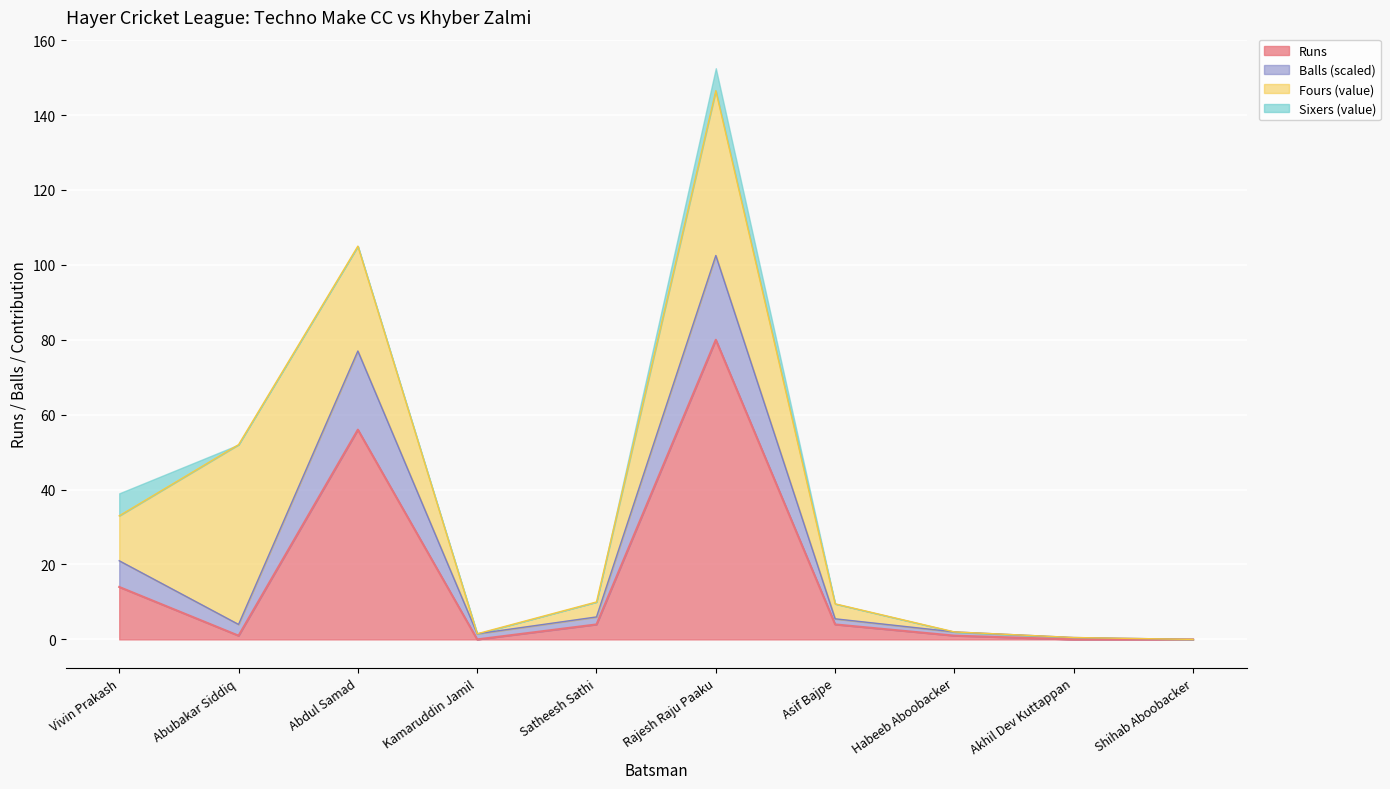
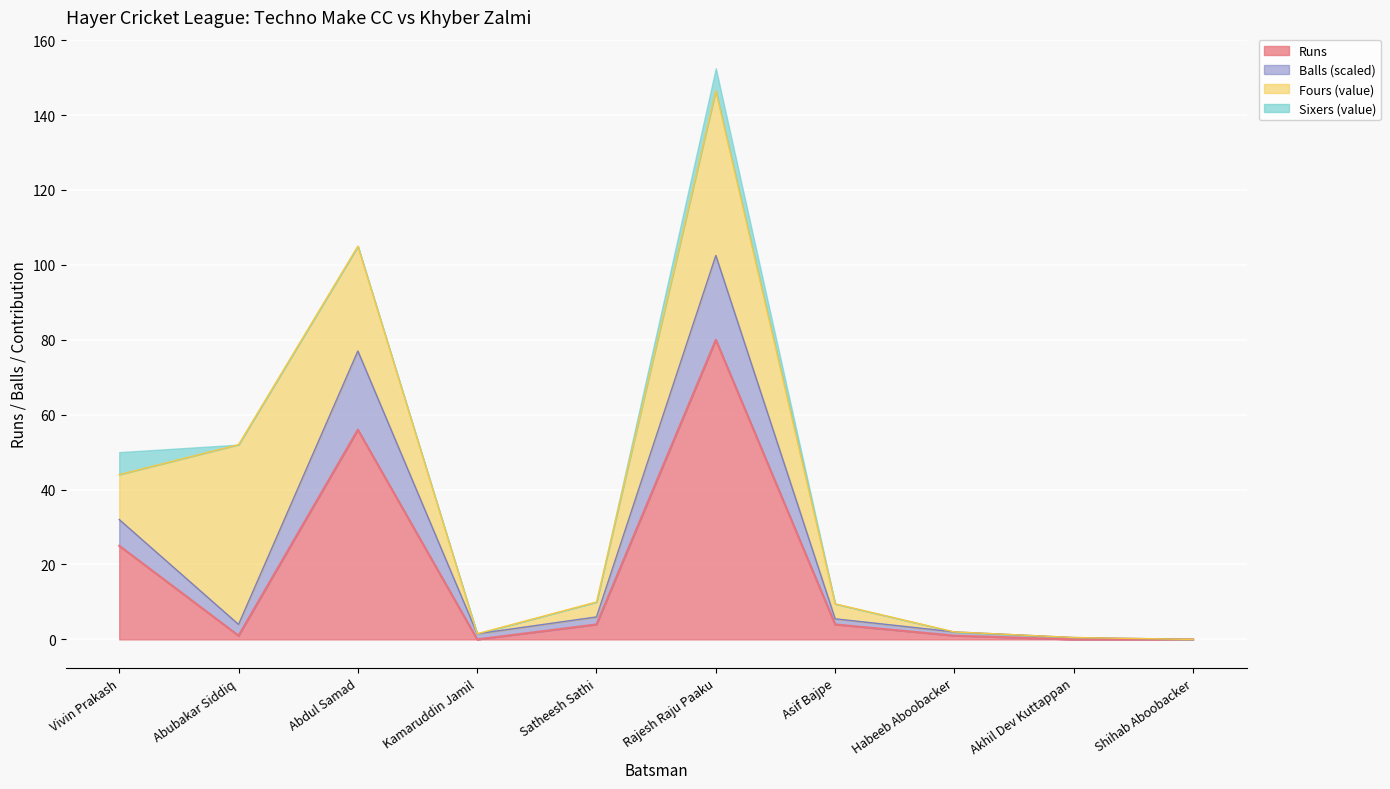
Runs, Vivin Prakash: 14 -> 25
